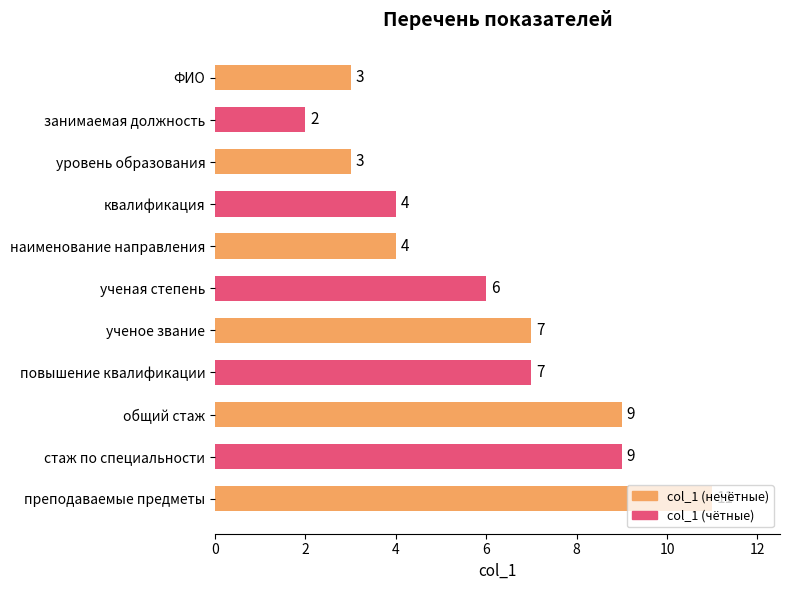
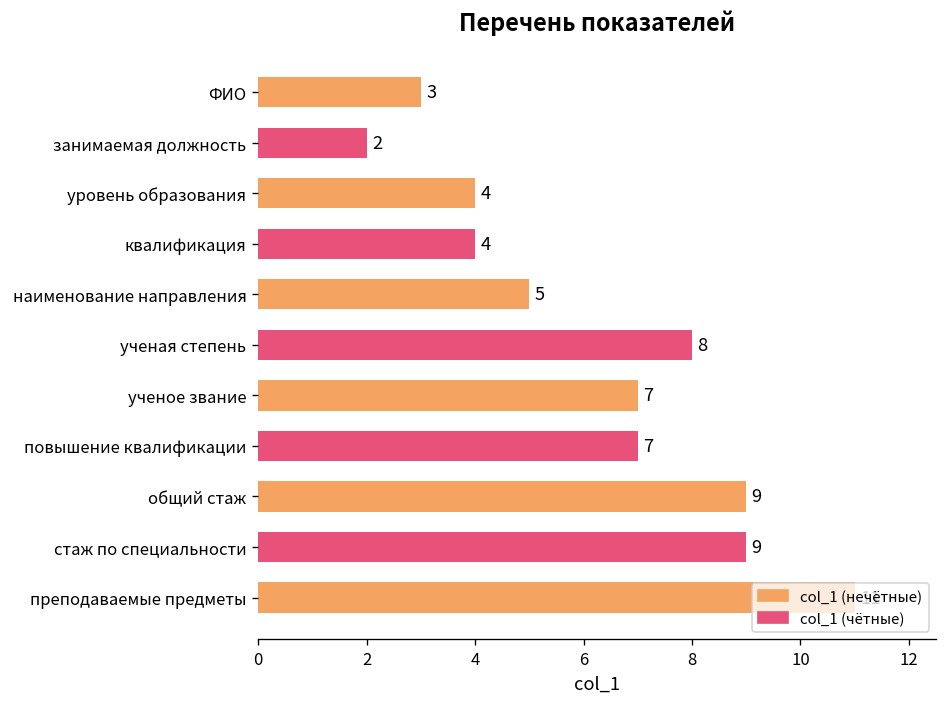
уровень образования: 3 -> 4
наименование направления: 4 -> 5
ученая степень: 6 -> 8
